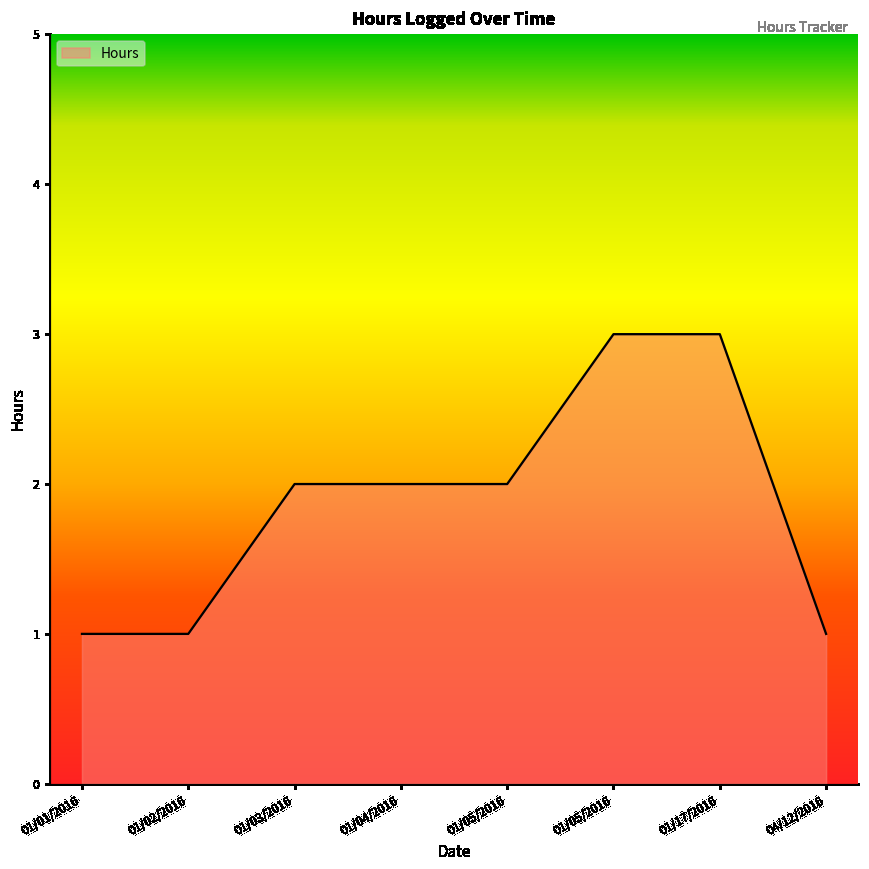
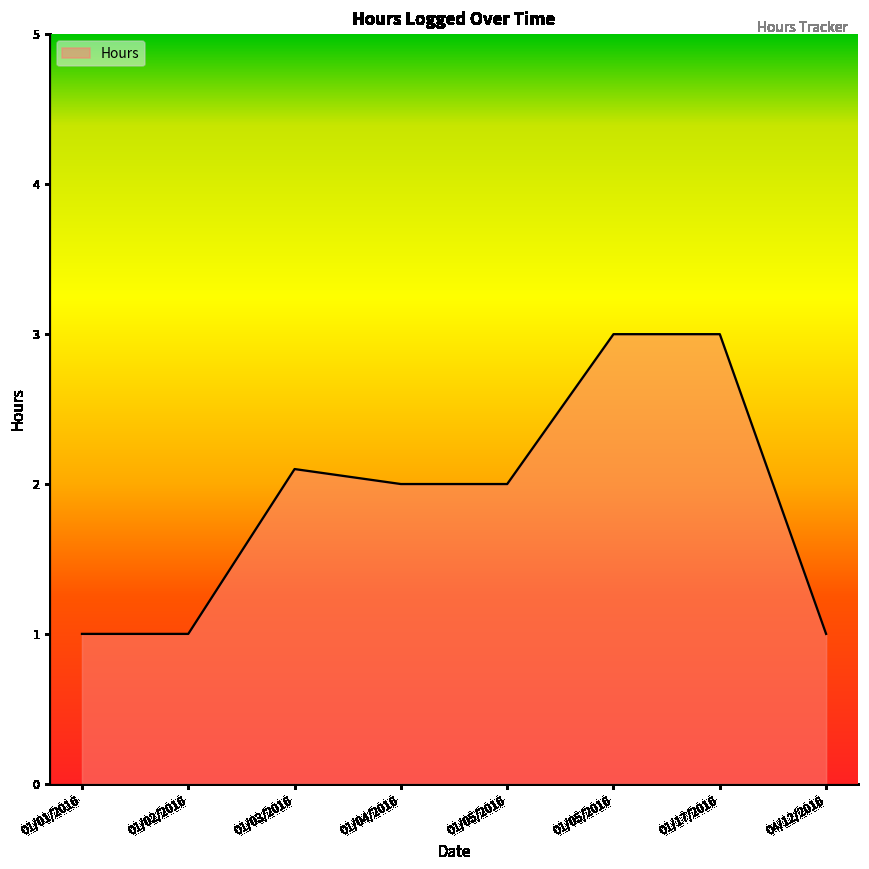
01/03/2016: 2.0 -> 2.1
